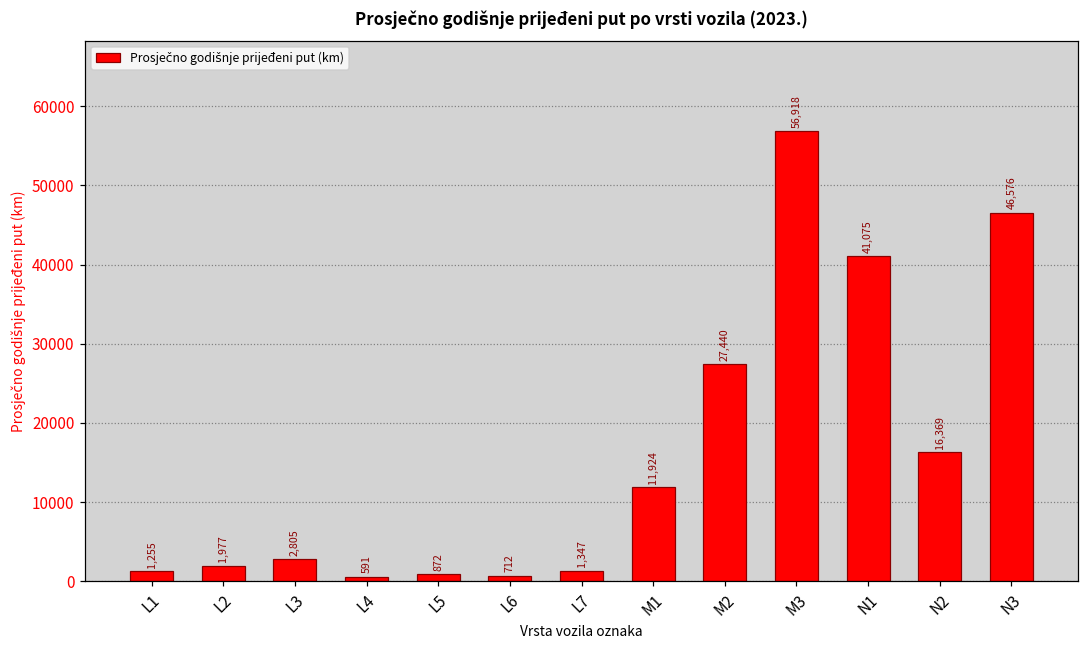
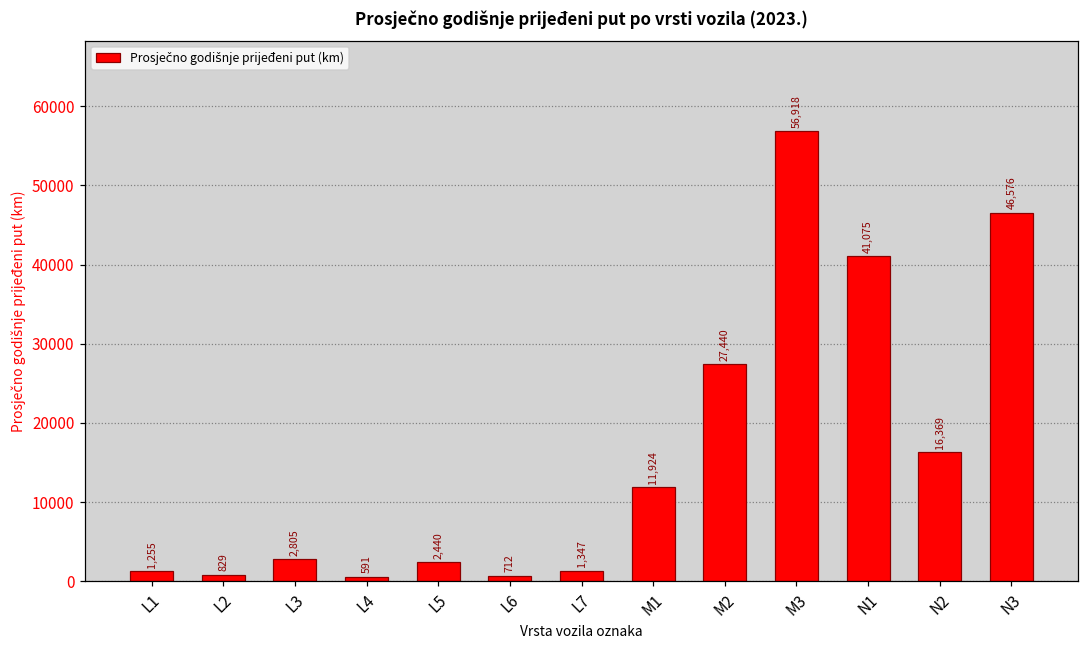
L2: 1,977 -> 829
L5: 872 -> 2,440
